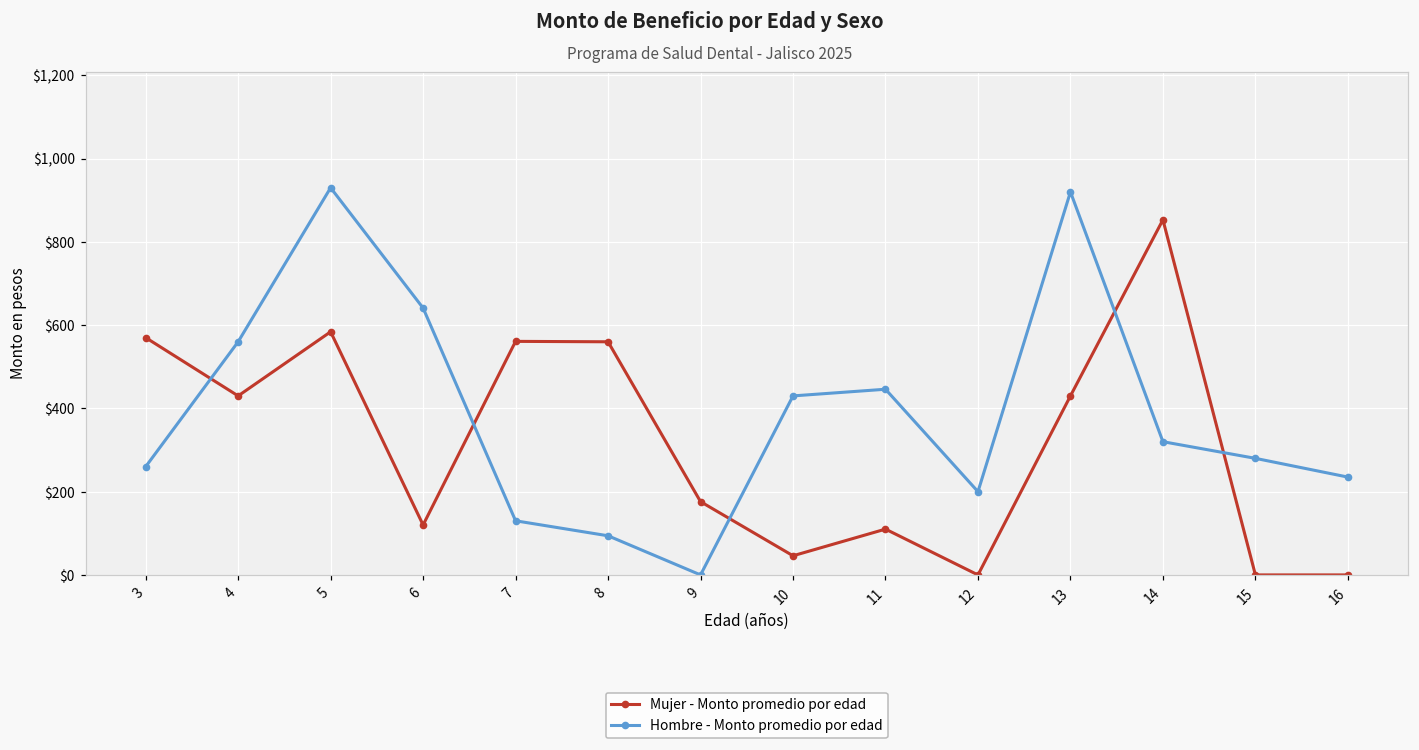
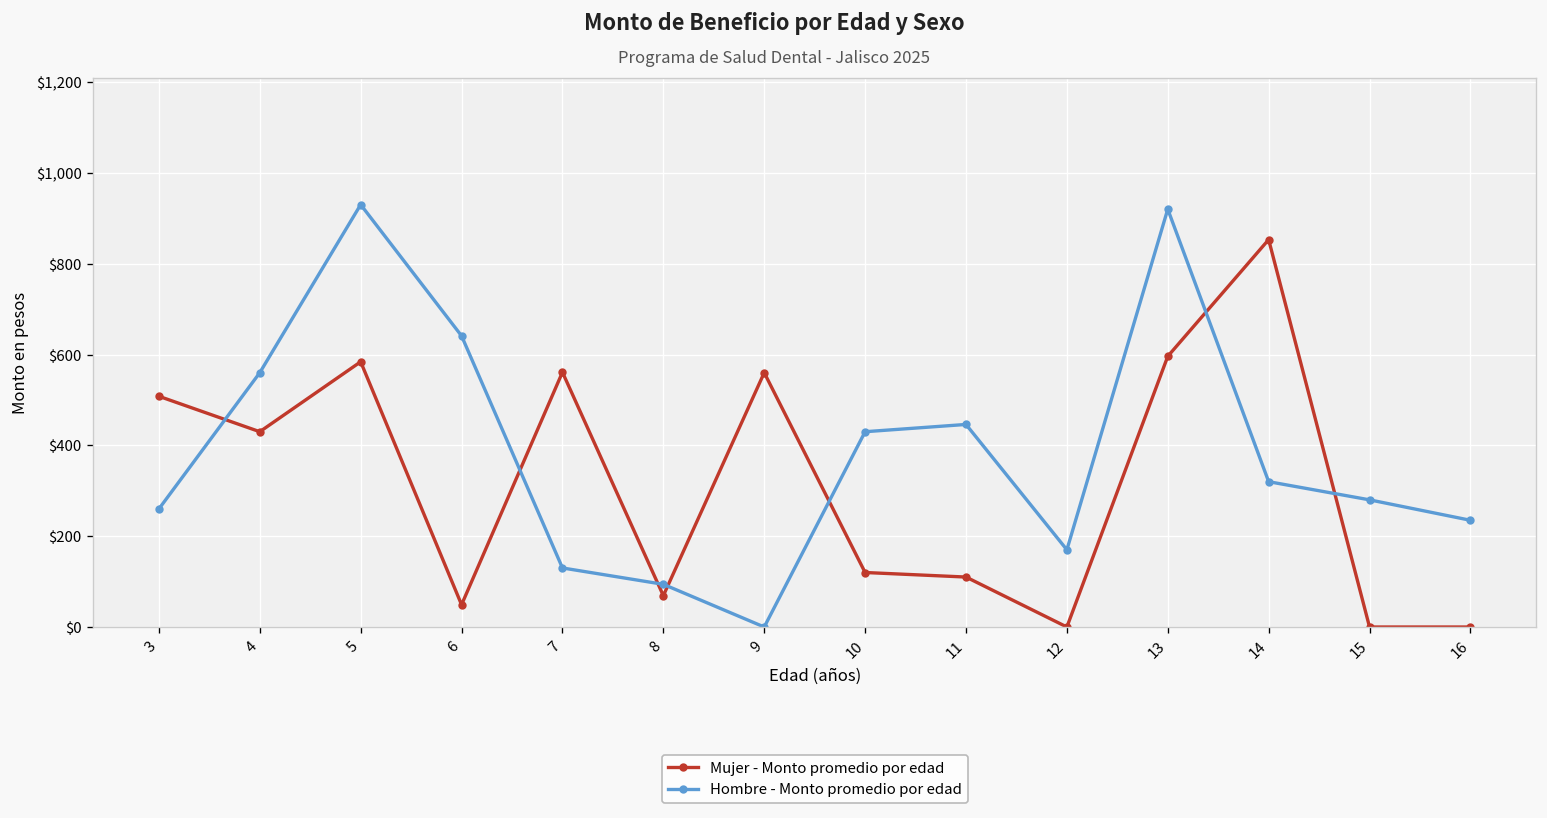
Mujer - Monto promedio por edad, 3: $570 -> $510
Mujer - Monto promedio por edad, 6: $120 -> $50
Mujer - Monto promedio por edad, 8: $560 -> $70
Mujer - Monto promedio por edad, 9: $180 -> $560
Mujer - Monto promedio por edad, 10: $50 -> $120
Hombre - Monto promedio por edad, 12: $200 -> $170
Mujer - Monto promedio por edad, 13: $430 -> $600
